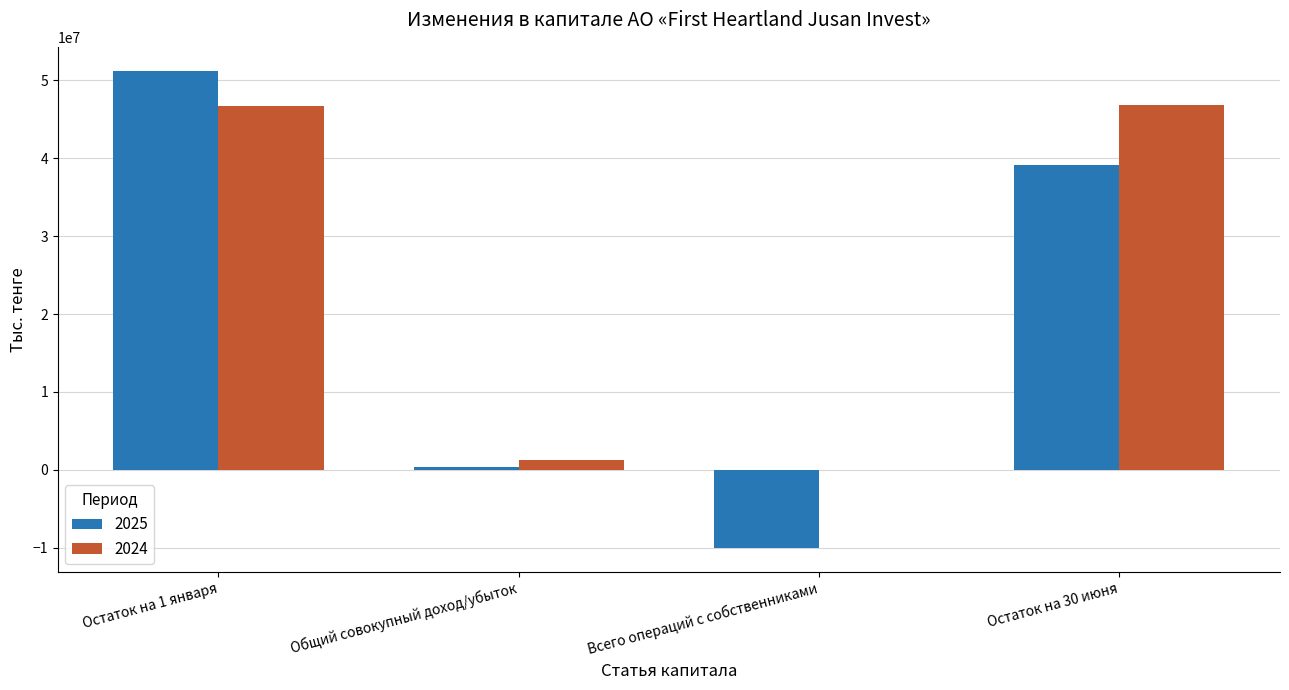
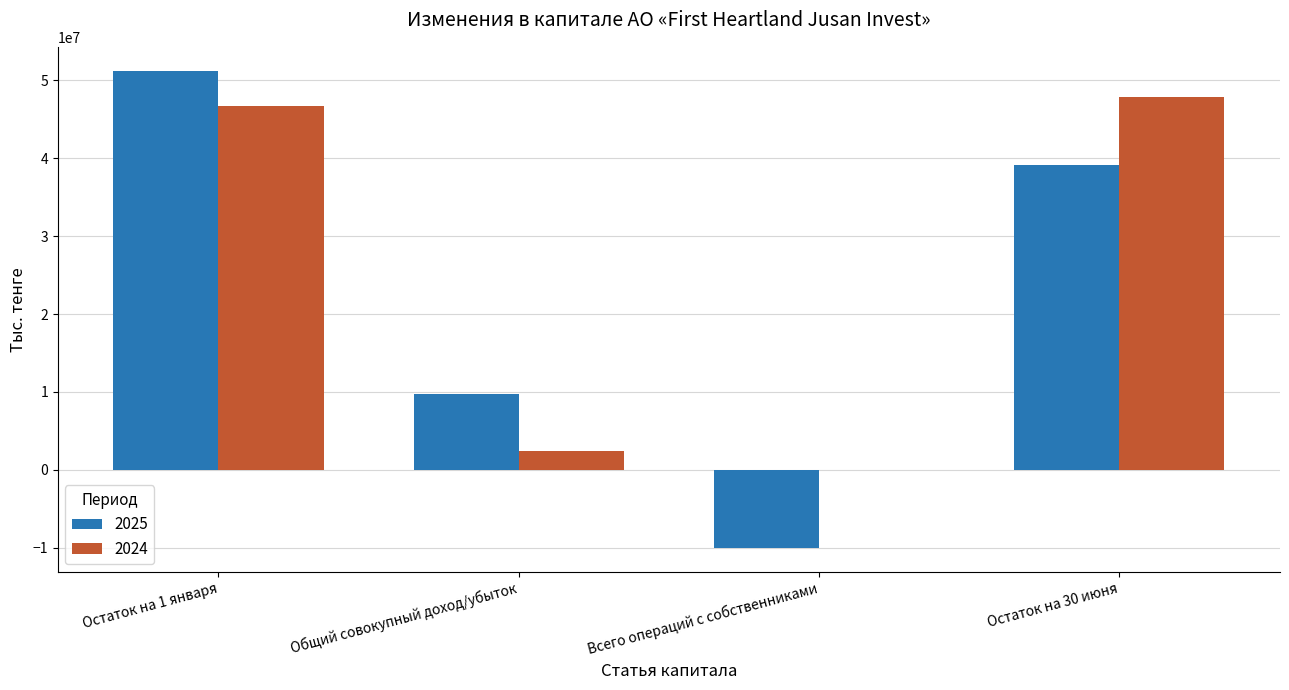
2025, Общий совокупный доход/убыток: 0 -> 10000000
2024, Общий совокупный доход/убыток: 1000000 -> 2000000
2024, Остаток на 30 июня: 47000000 -> 48000000
